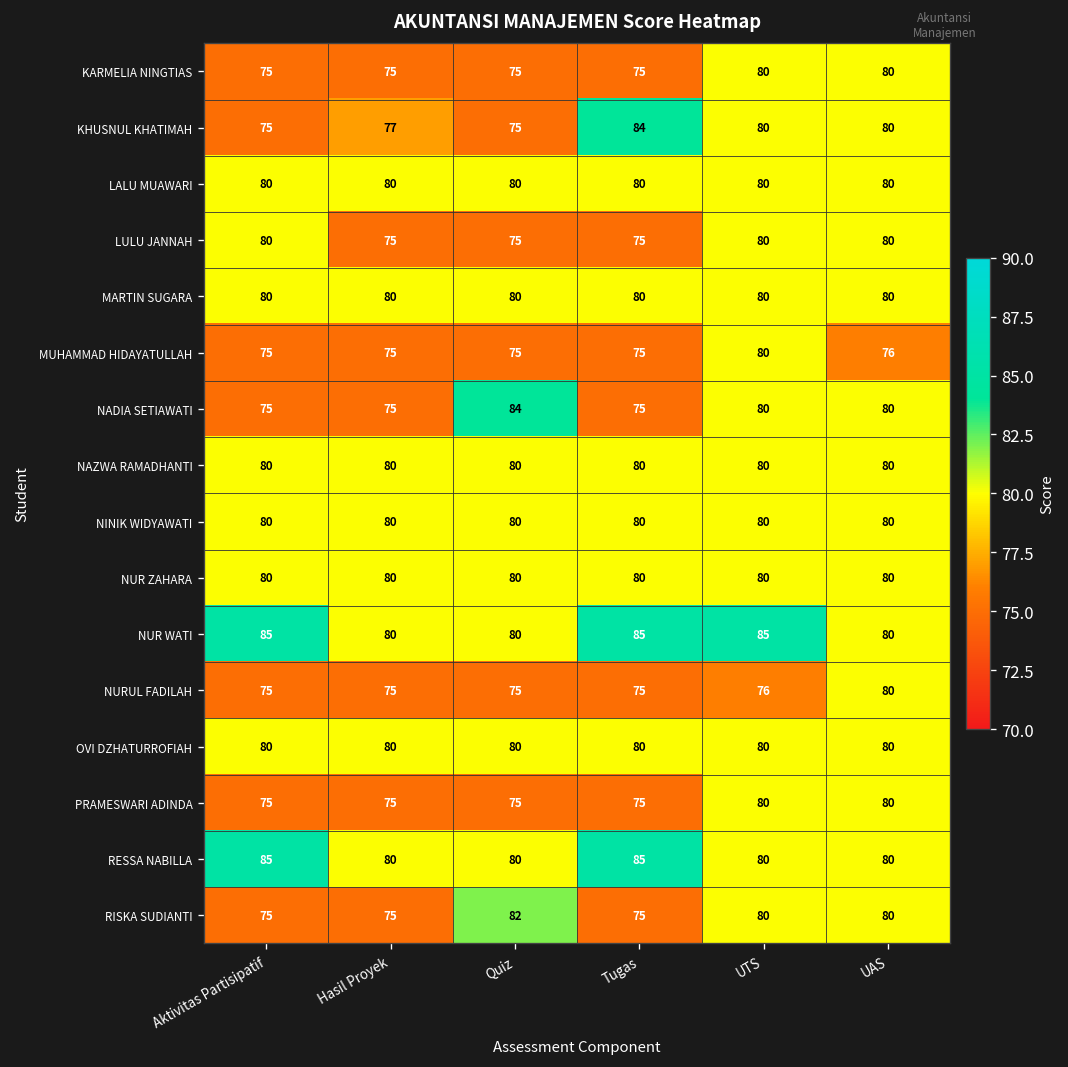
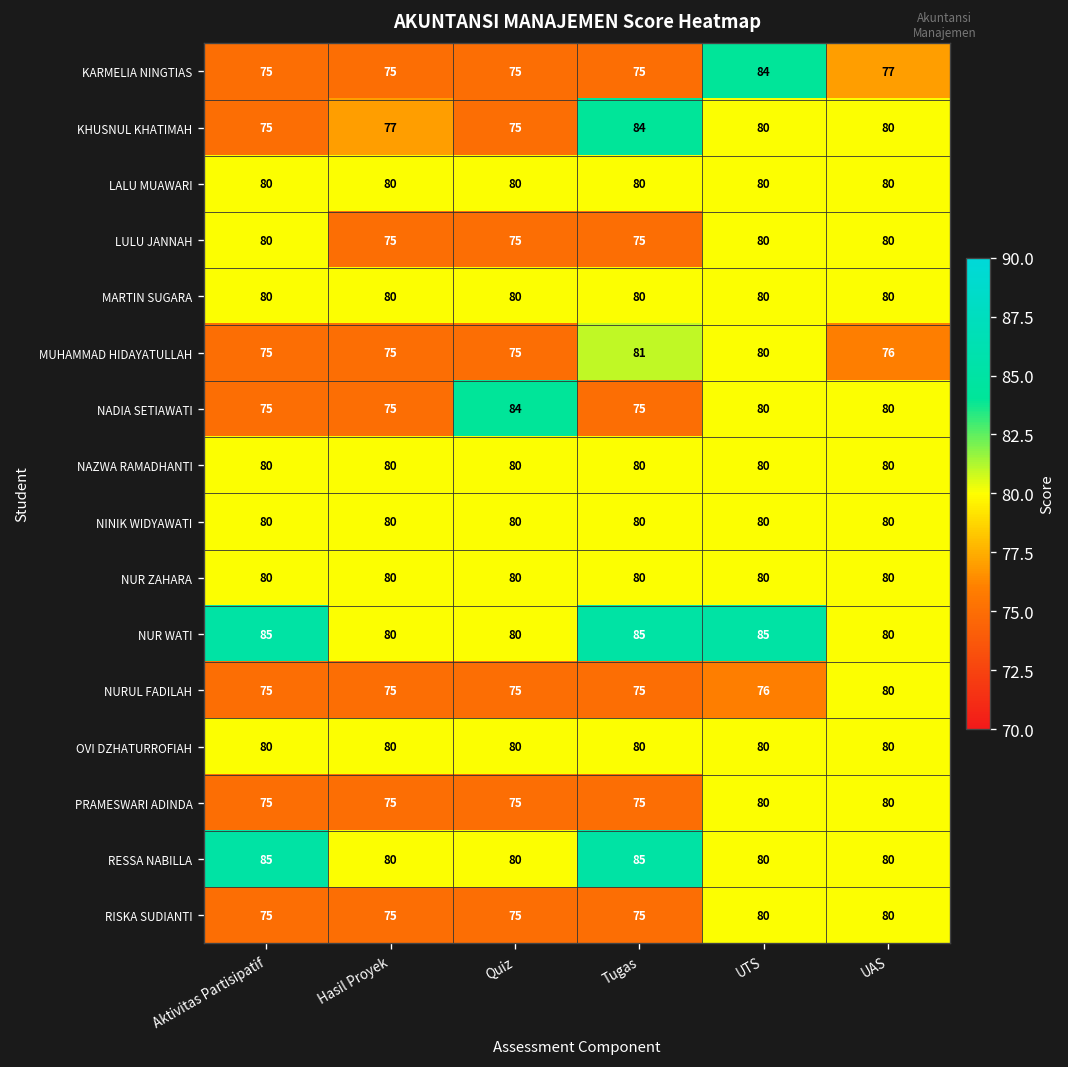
KARMELIA NINGTIAS, UTS: 80 -> 84
KARMELIA NINGTIAS, UAS: 80 -> 77
MUHAMMAD HIDAYATULLAH, Tugas: 75 -> 81
RISKA SUDIANTI, Quiz: 82 -> 75
